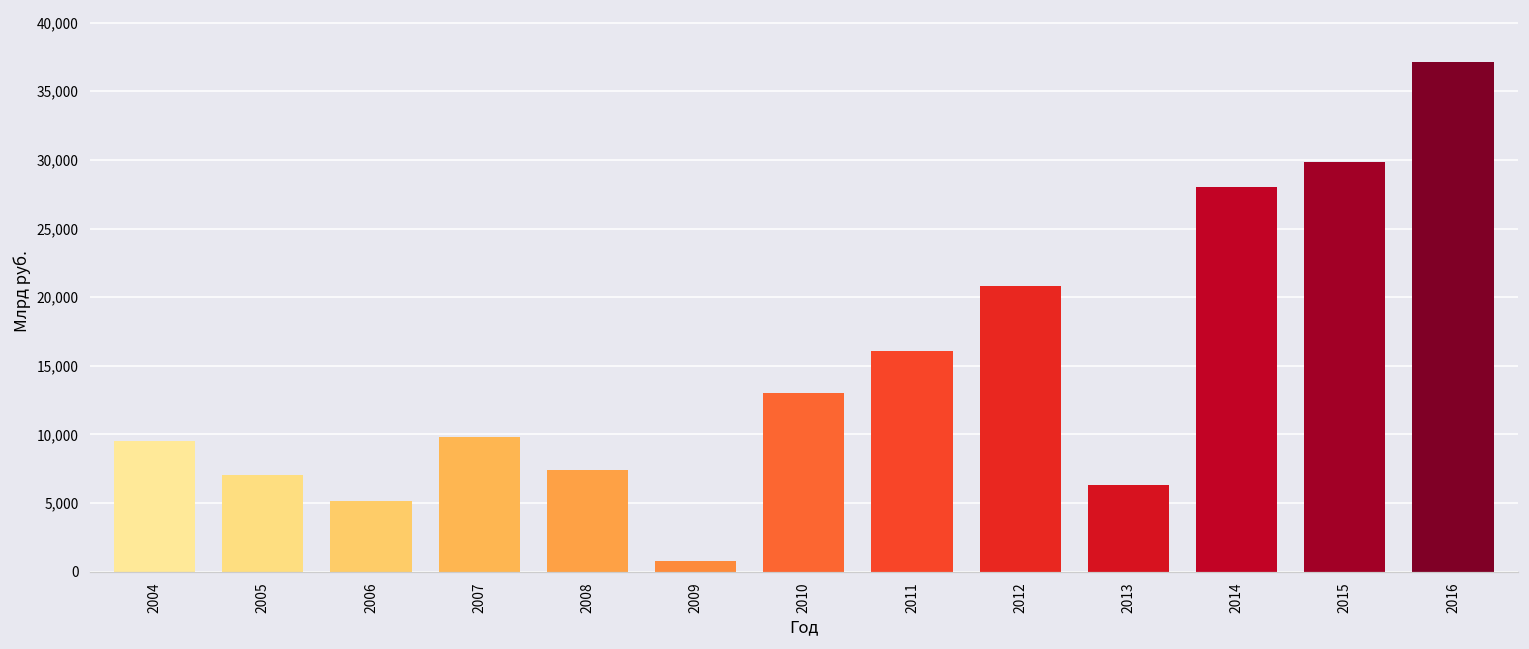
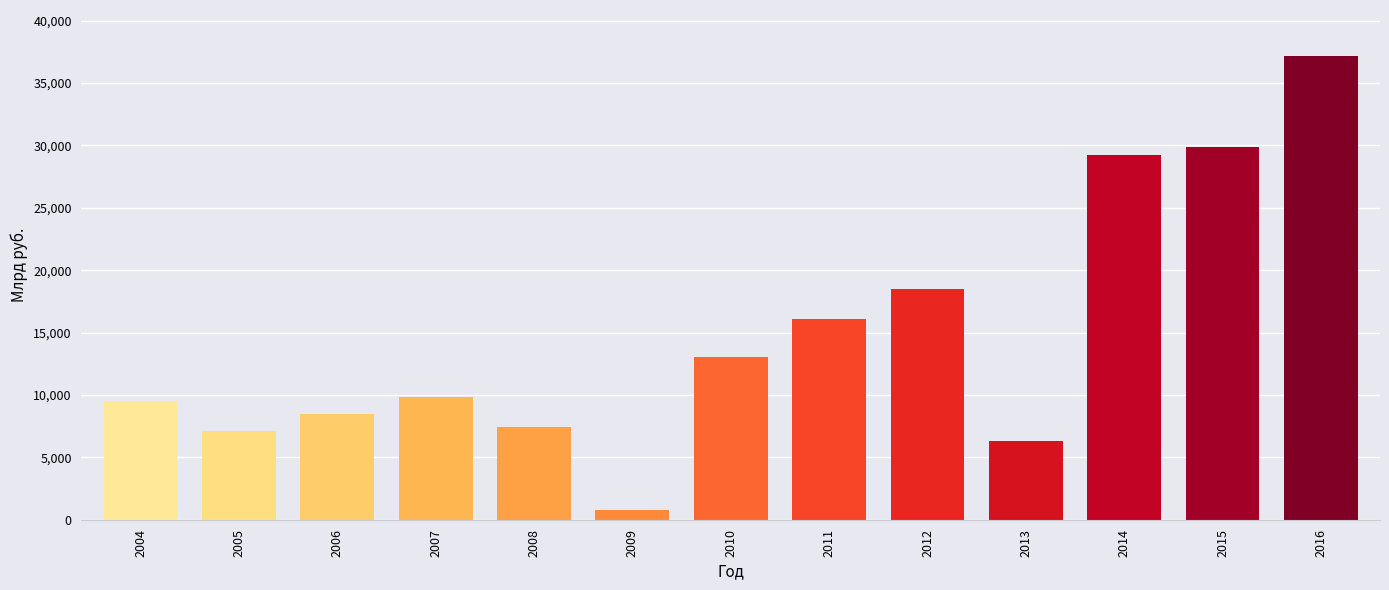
2006: 5,200 -> 8,500
2012: 20,800 -> 18,500
2014: 28,000 -> 29,200
